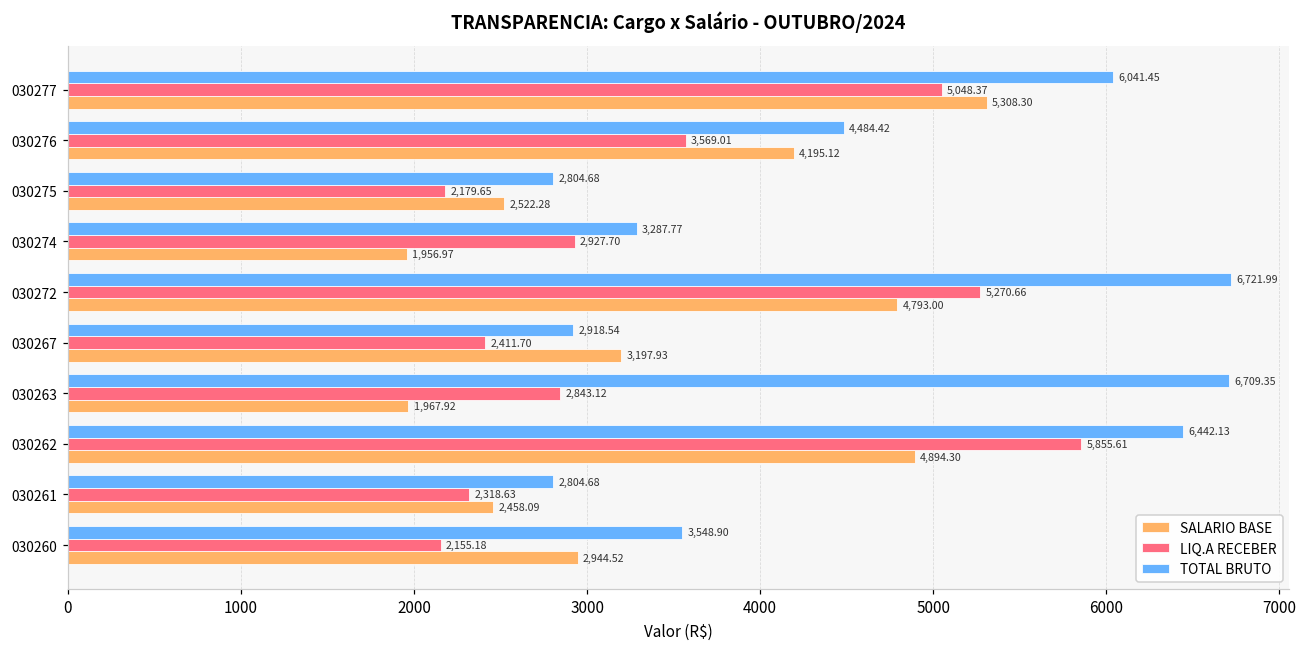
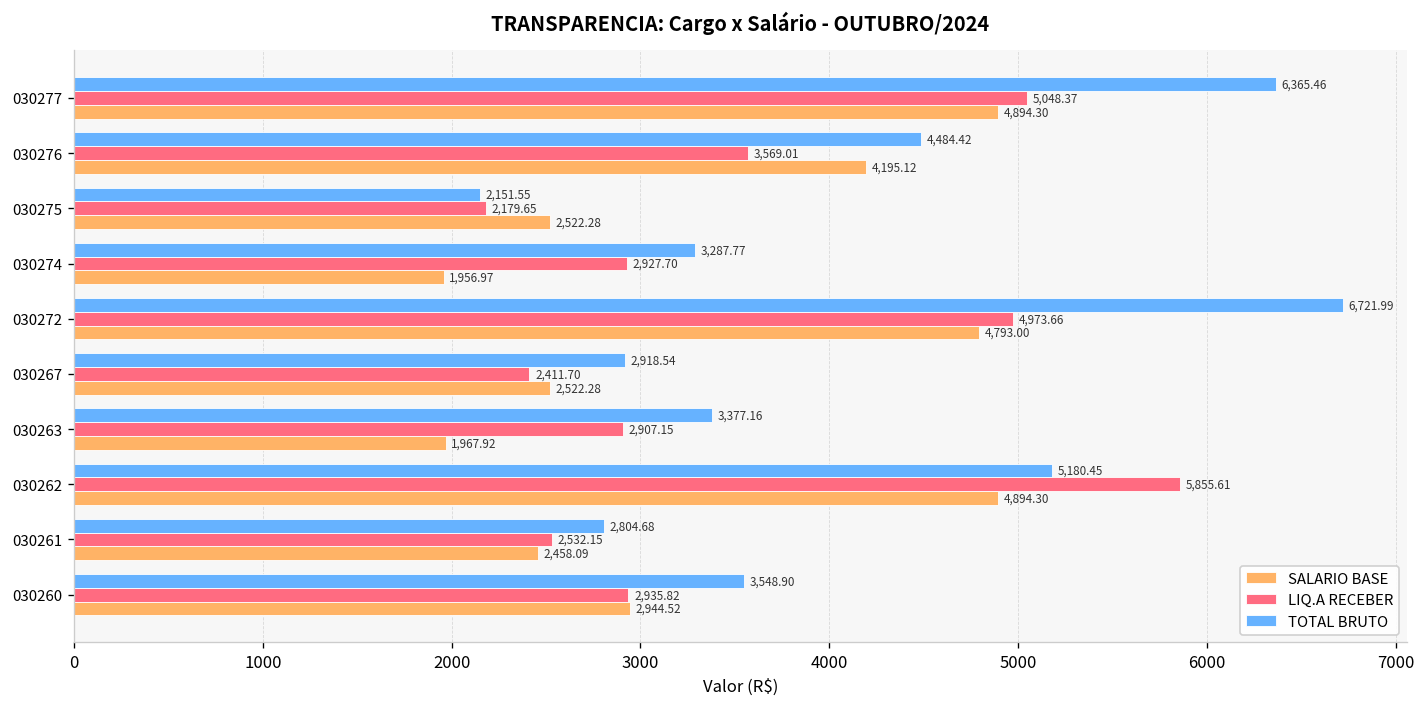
TOTAL BRUTO, 030277: 6,041.45 -> 6,365.46
SALARIO BASE, 030277: 5,308.30 -> 4,894.30
TOTAL BRUTO, 030275: 2,804.68 -> 2,151.55
LIQ.A RECEBER, 030272: 5,270.66 -> 4,973.66
SALARIO BASE, 030267: 3,197.93 -> 2,522.28
TOTAL BRUTO, 030263: 6,709.35 -> 3,377.16
LIQ.A RECEBER, 030263: 2,843.12 -> 2,907.15
TOTAL BRUTO, 030262: 6,442.13 -> 5,180.45
LIQ.A RECEBER, 030261: 2,318.63 -> 2,532.15
LIQ.A RECEBER, 030260: 2,155.18 -> 2,935.82
